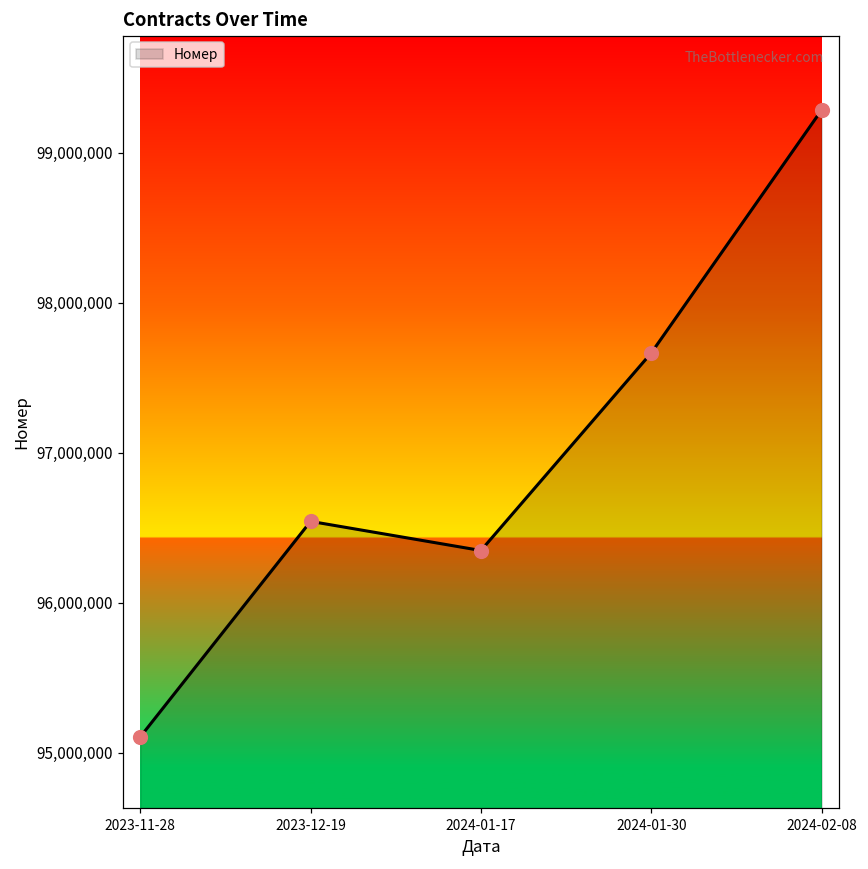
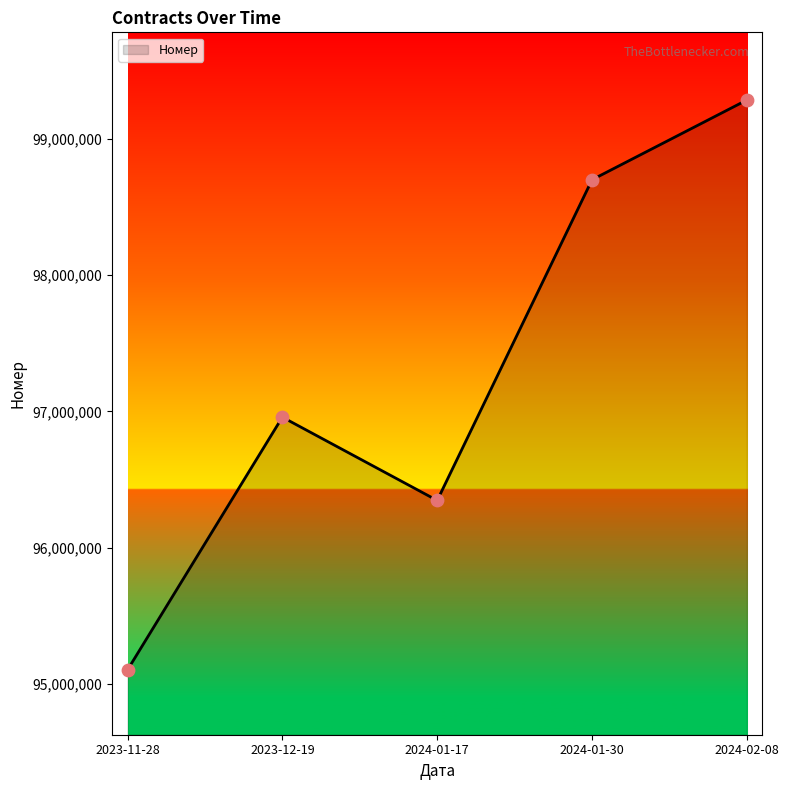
2023-12-19: 96,540,000 -> 96,960,000
2024-01-30: 97,660,000 -> 98,700,000
